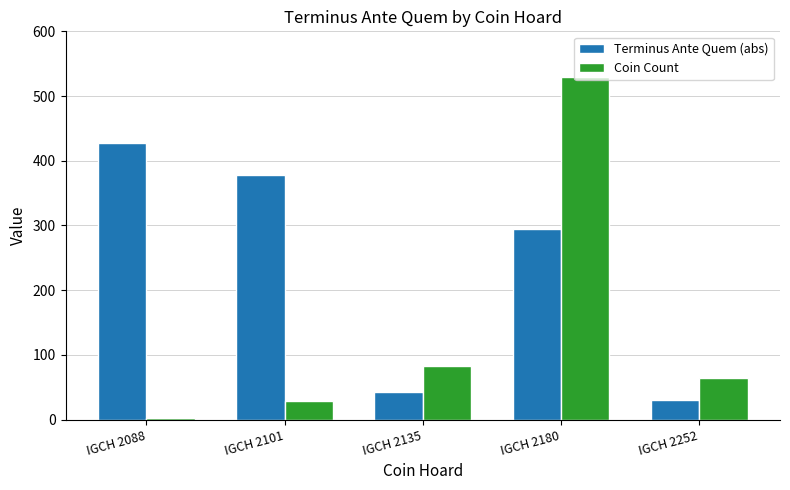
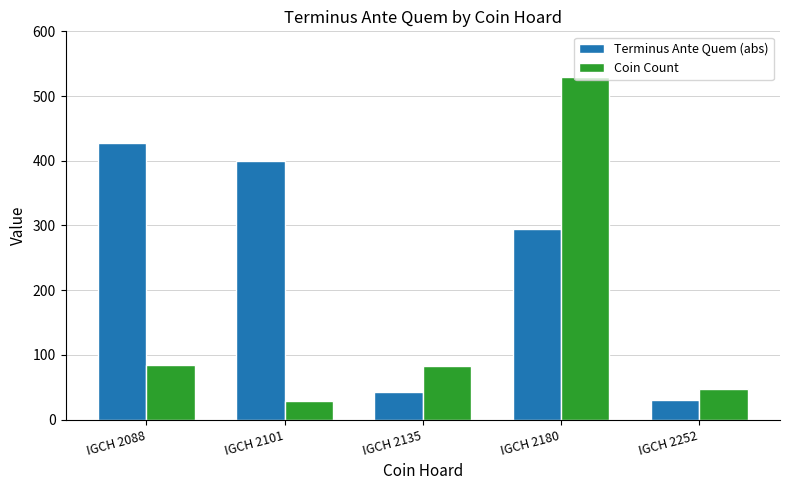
Coin Count, IGCH 2088: 0 -> 90
Terminus Ante Quem (abs), IGCH 2101: 380 -> 400
Coin Count, IGCH 2252: 70 -> 50
